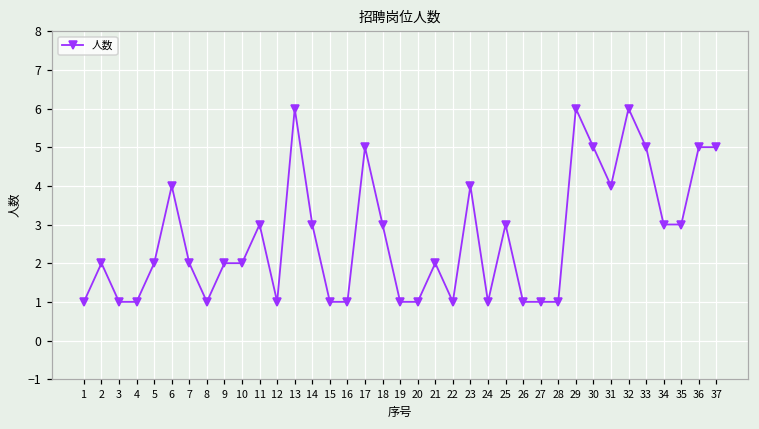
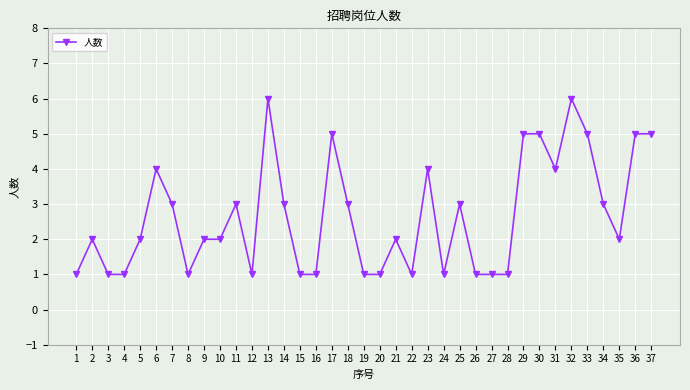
7: 2 -> 3
29: 6 -> 5
35: 3 -> 2
